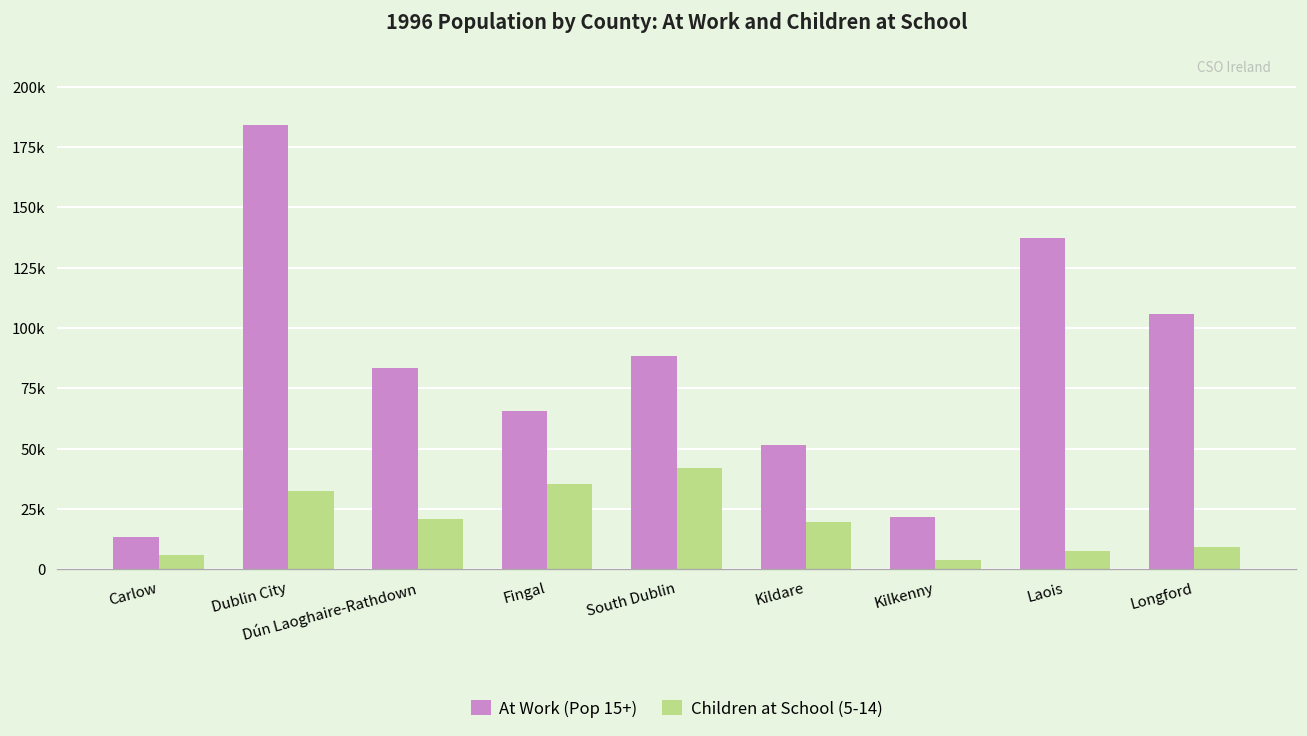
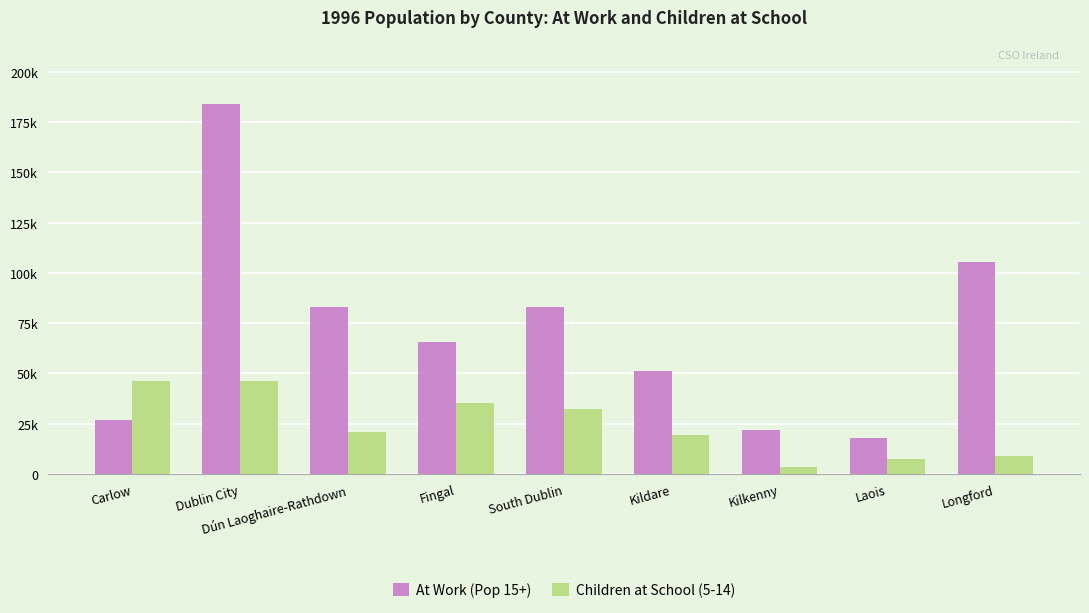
At Work (Pop 15+), Carlow: 13000 -> 27000
Children at School (5-14), Carlow: 6000 -> 46000
Children at School (5-14), Dublin City: 32000 -> 46000
At Work (Pop 15+), South Dublin: 88000 -> 83000
Children at School (5-14), South Dublin: 42000 -> 32000
At Work (Pop 15+), Laois: 137000 -> 18000
